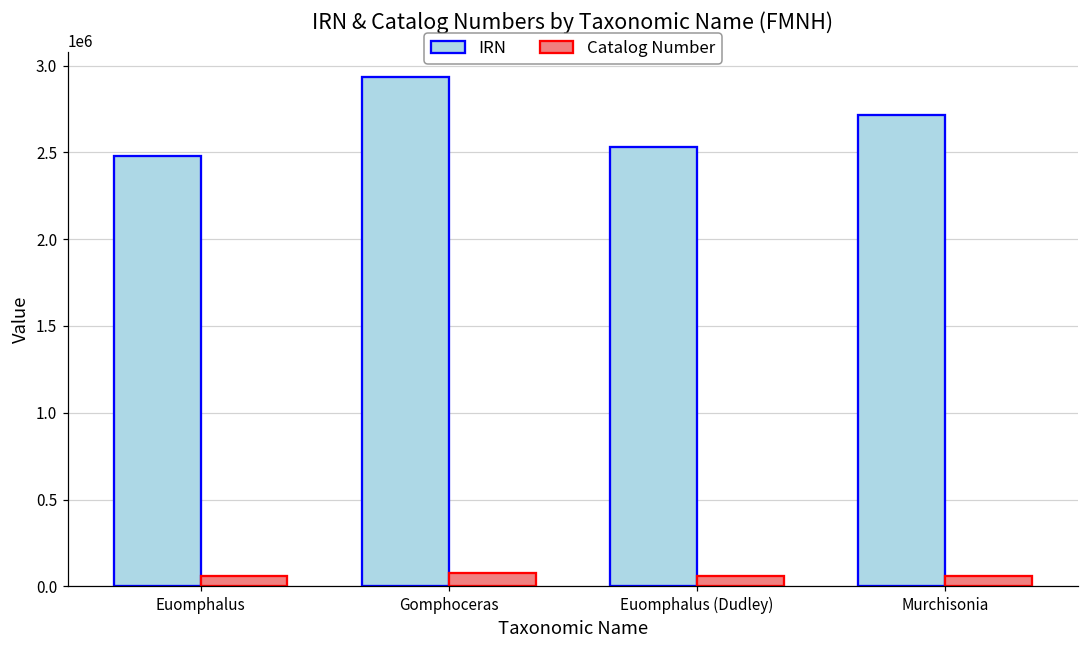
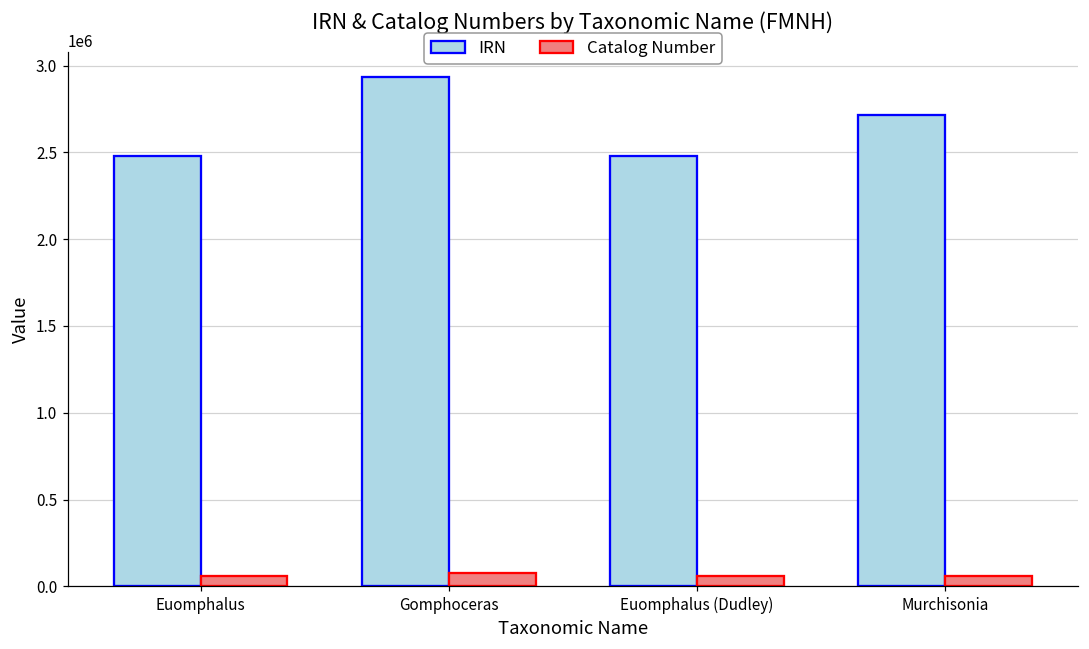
IRN, Euomphalus (Dudley): 2530000 -> 2480000
